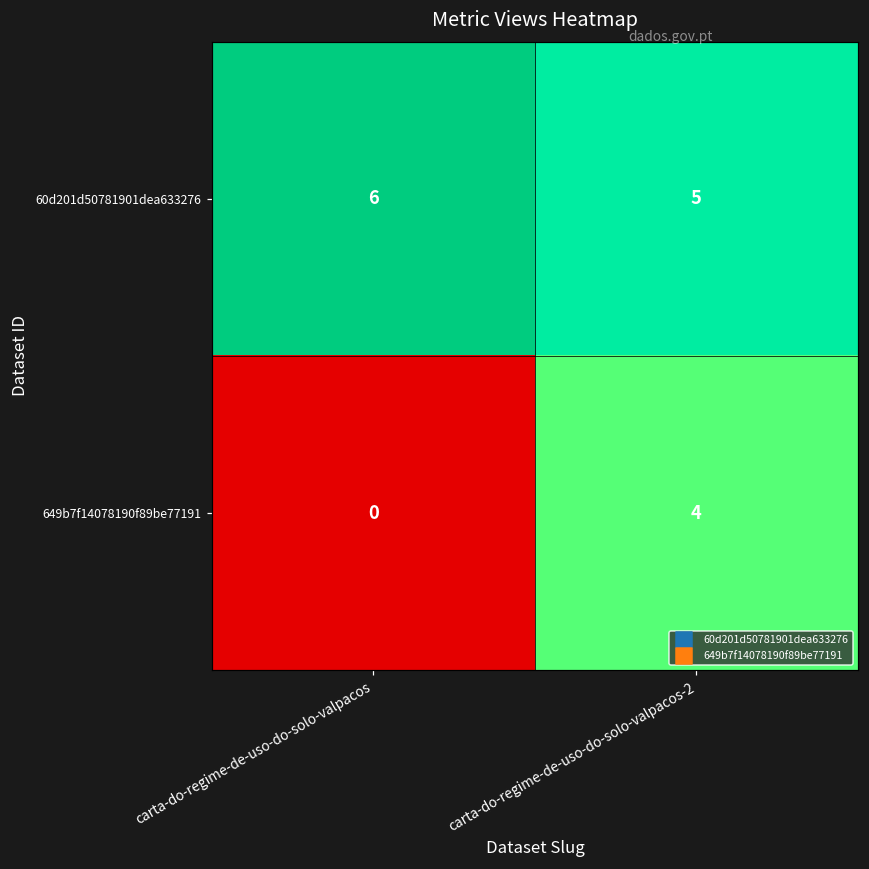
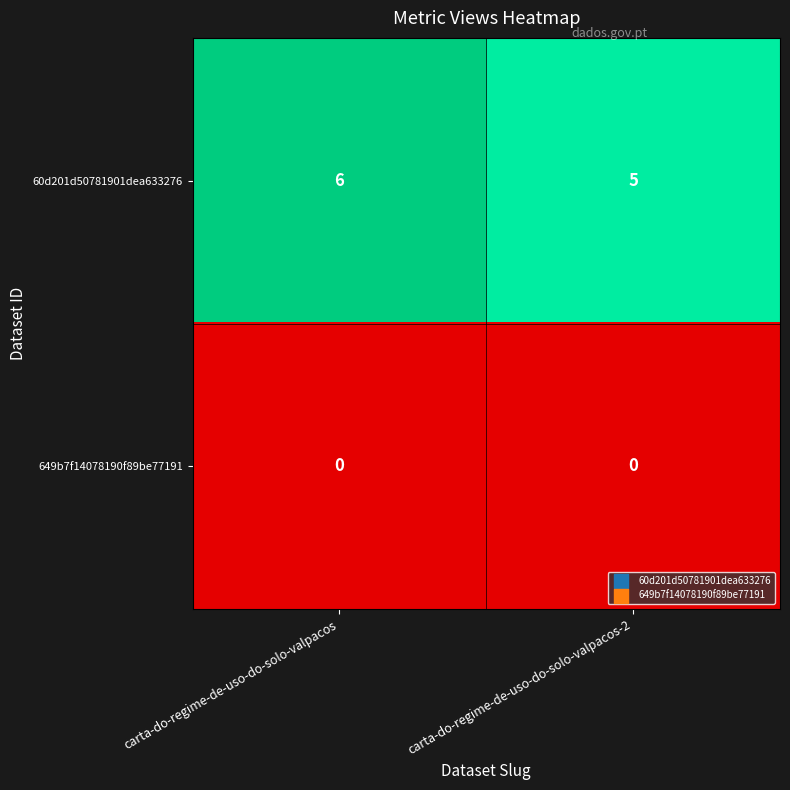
649b7f14078190f89be77191, carta-do-regime-de-uso-do-solo-valpacos-2: 4 -> 0
